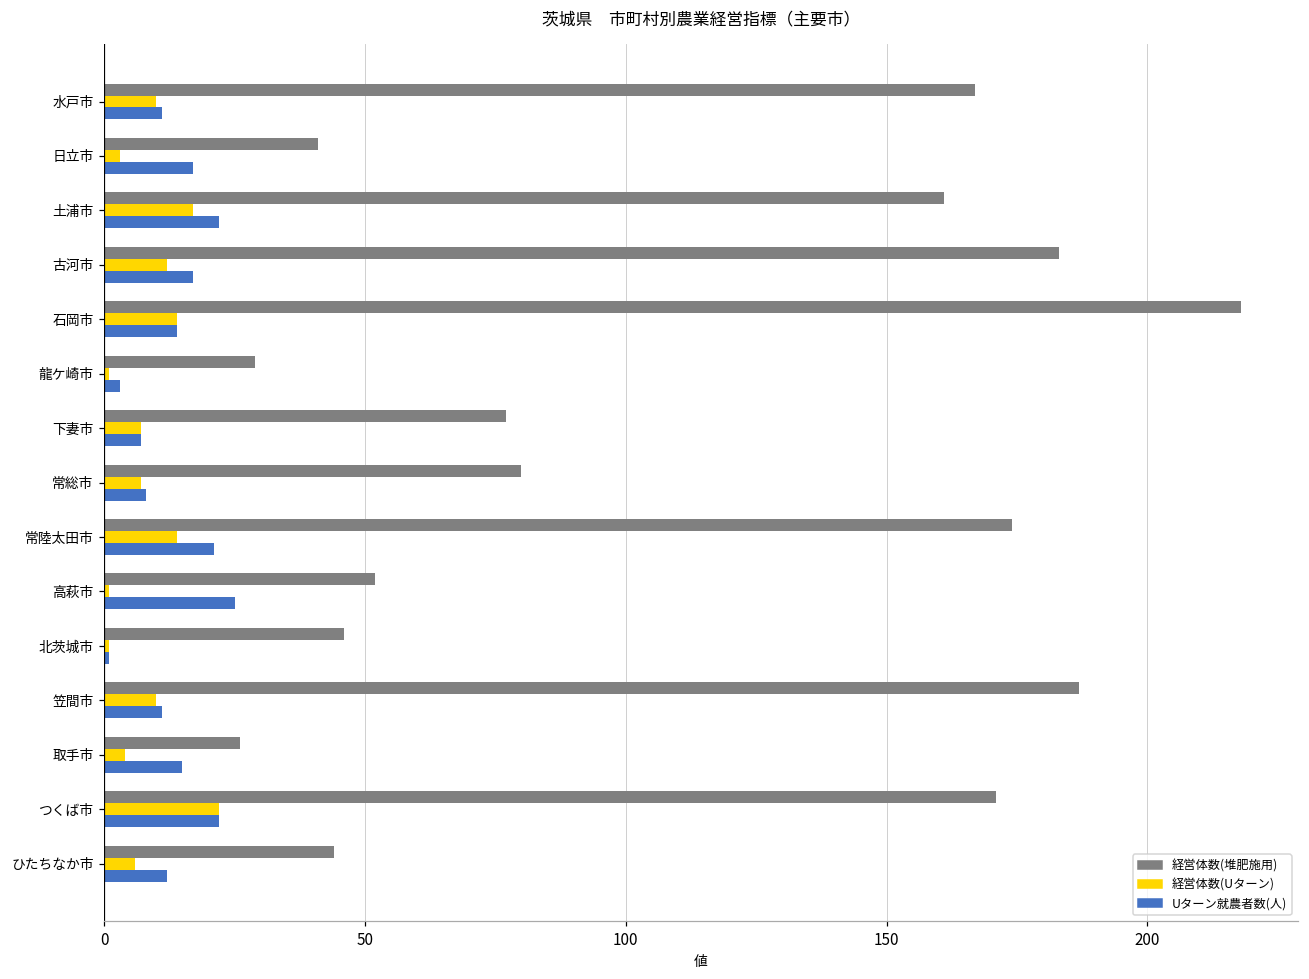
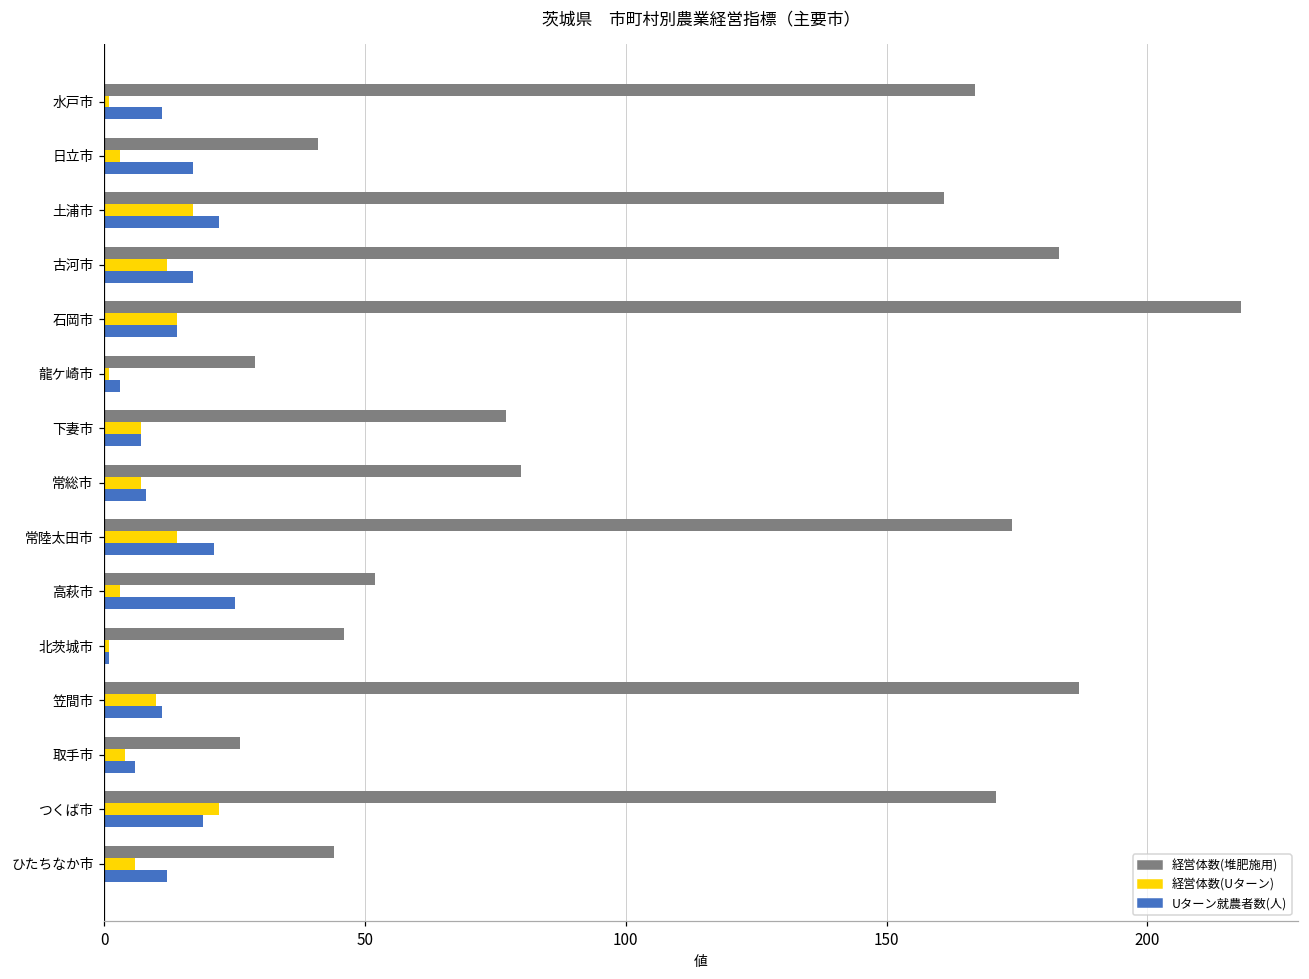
経営体数(Uターン), 水戸市: 10 -> 1
経営体数(Uターン), 高萩市: 1 -> 3
Uターン就農者数(人), 取手市: 15 -> 6
Uターン就農者数(人), つくば市: 22 -> 19
